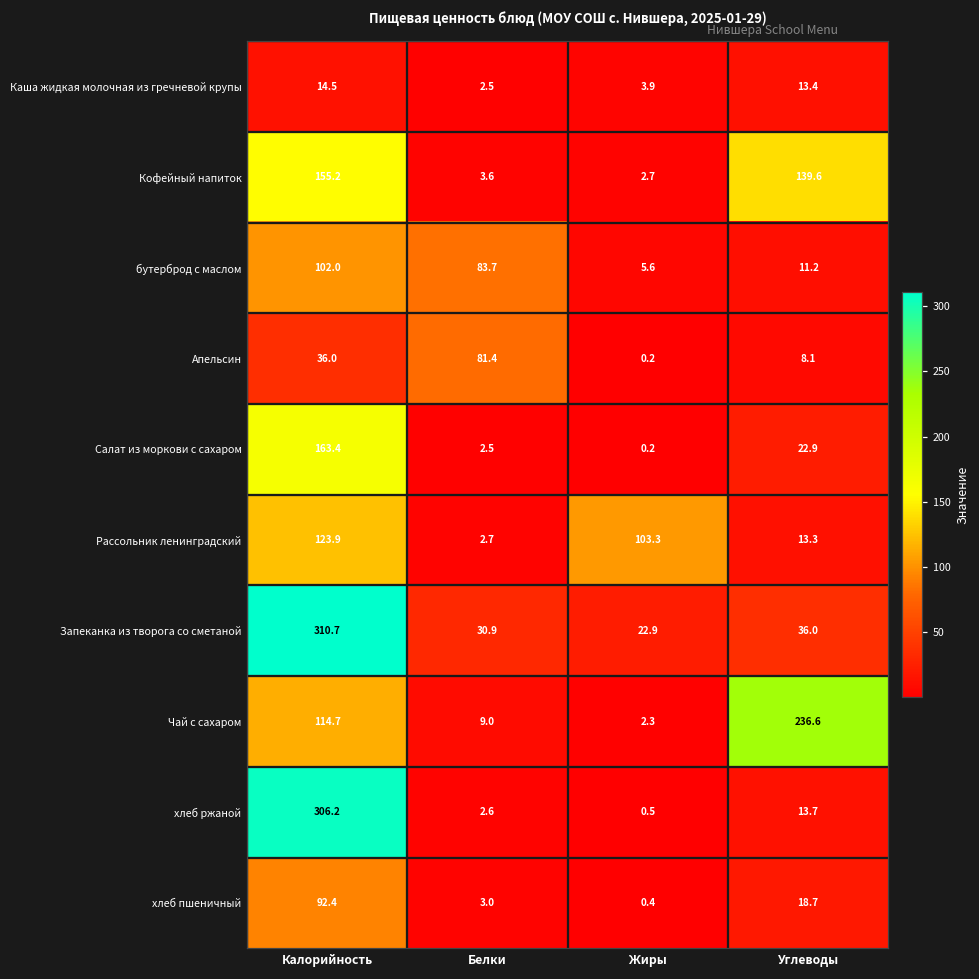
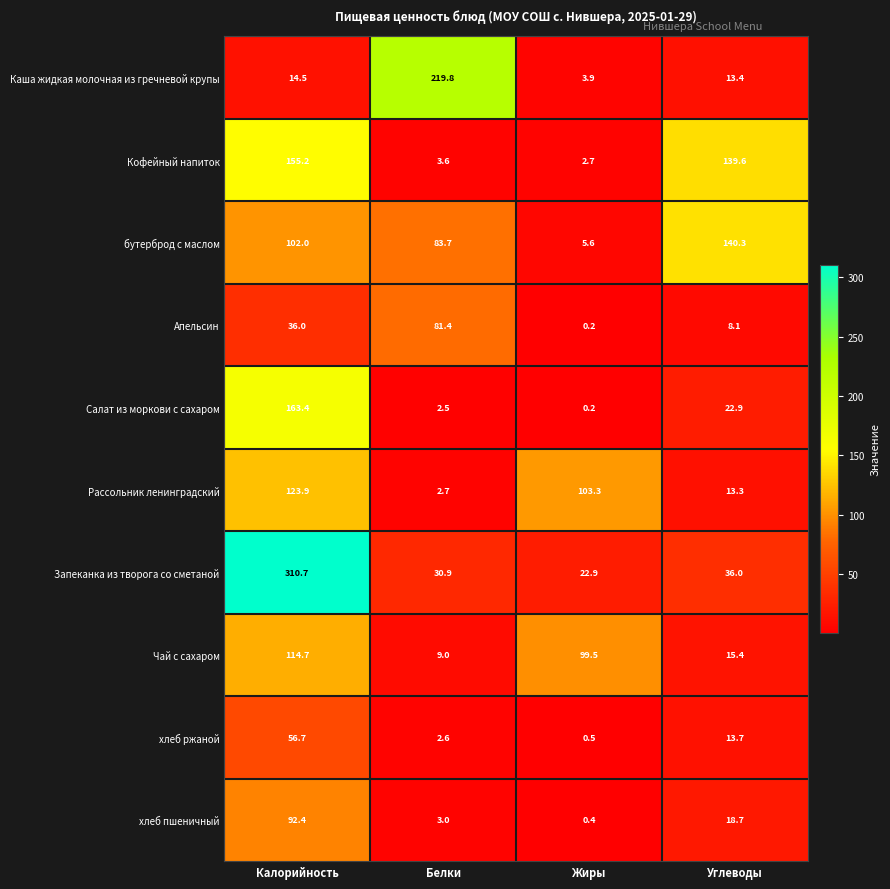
Каша жидкая молочная из гречневой крупы, Белки: 2.5 -> 219.8
бутерброд с маслом, Углеводы: 11.2 -> 140.3
Чай с сахаром, Жиры: 2.3 -> 99.5
Чай с сахаром, Углеводы: 236.6 -> 15.4
хлеб ржаной, Калорийность: 306.2 -> 56.7
